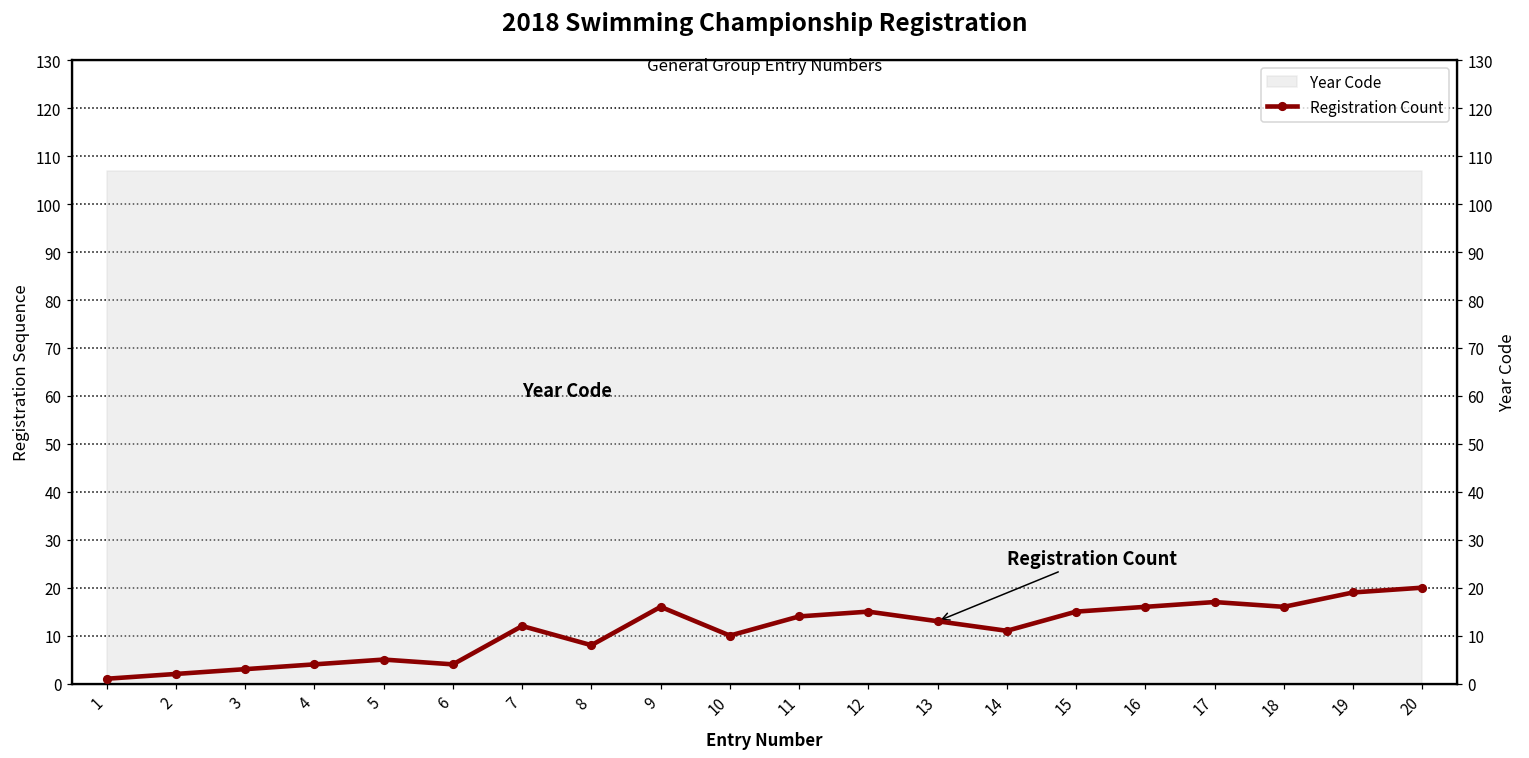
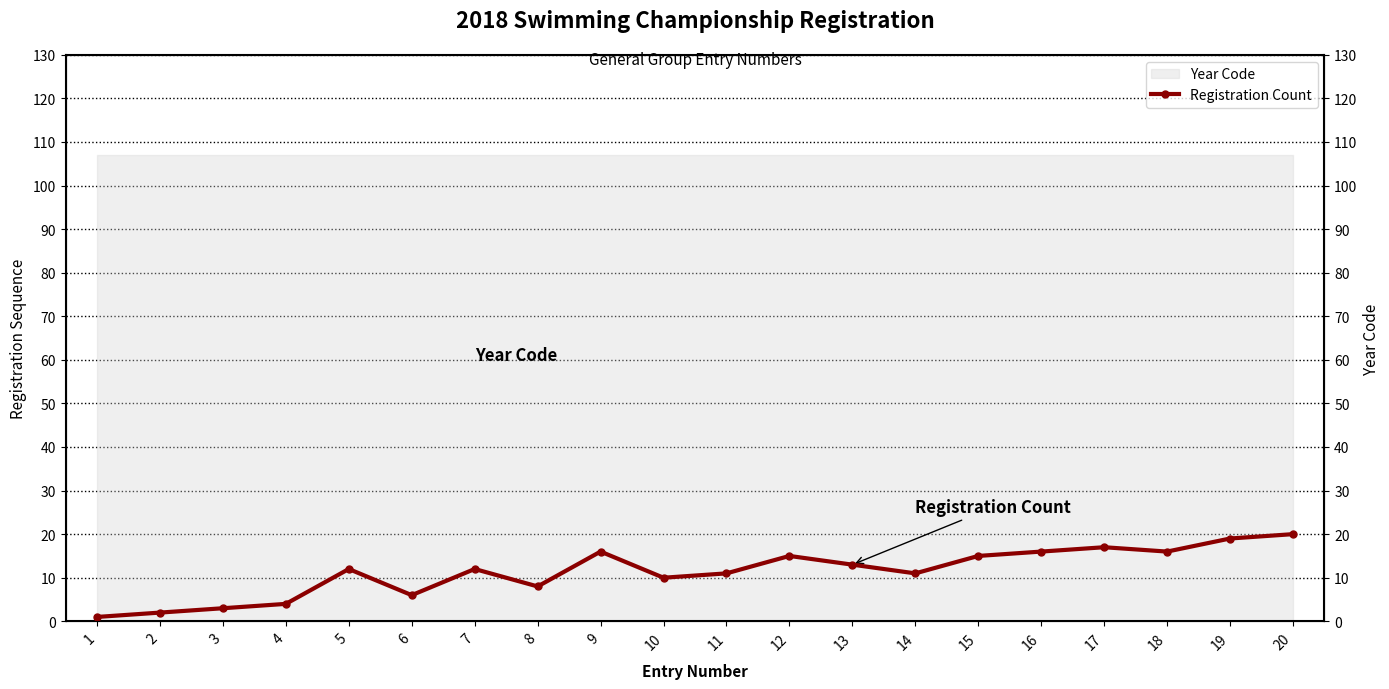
Registration Count, 5: 5 -> 12
Registration Count, 6: 4 -> 6
Registration Count, 11: 14 -> 11
